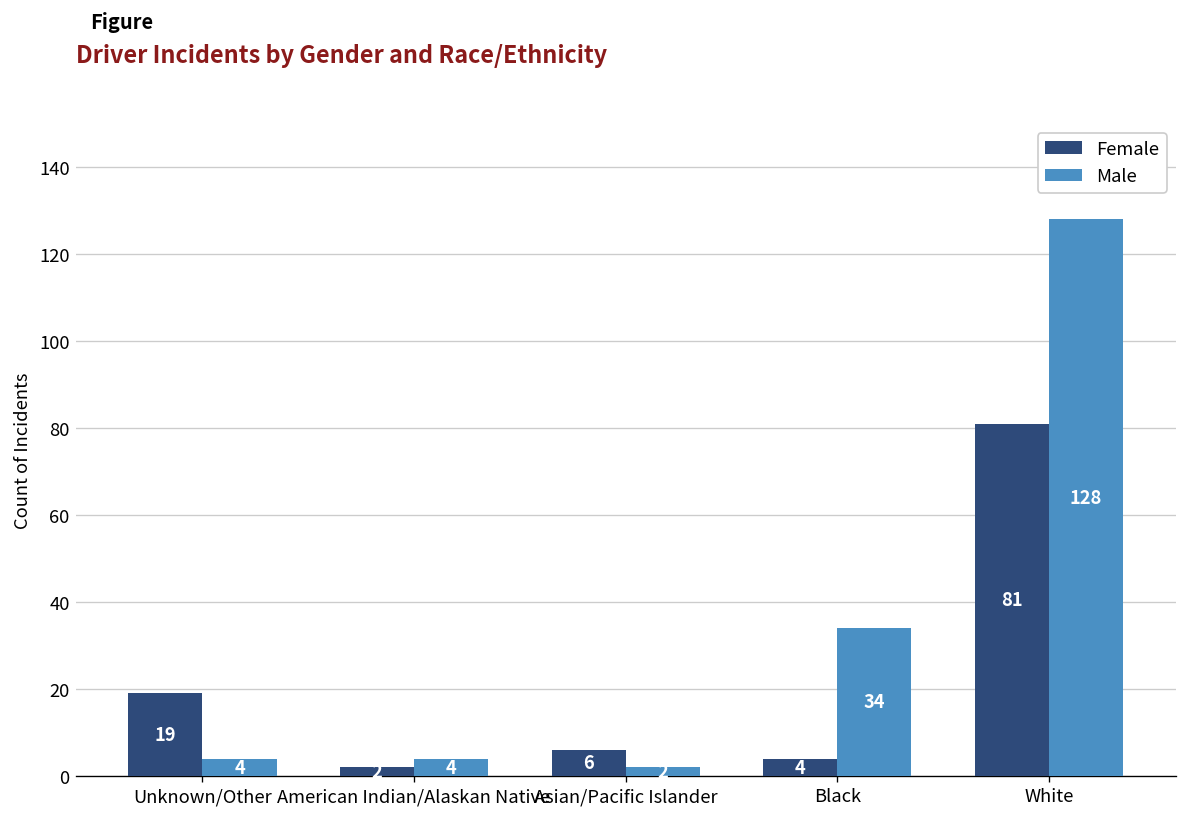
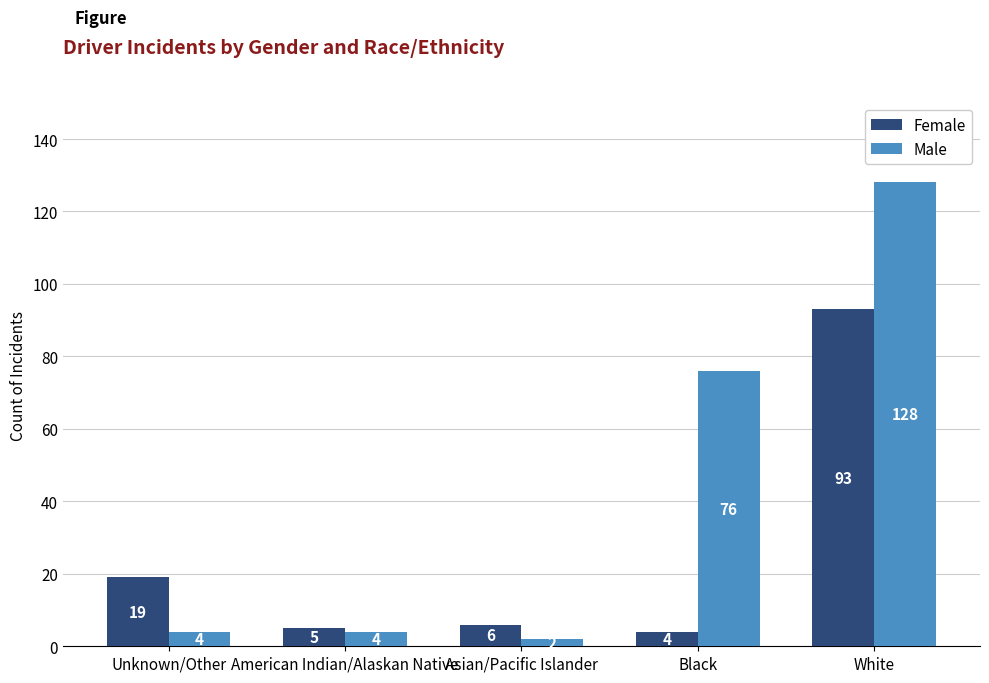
Female, American Indian/Alaskan Native: 2 -> 5
Male, Black: 34 -> 76
Female, White: 81 -> 93
